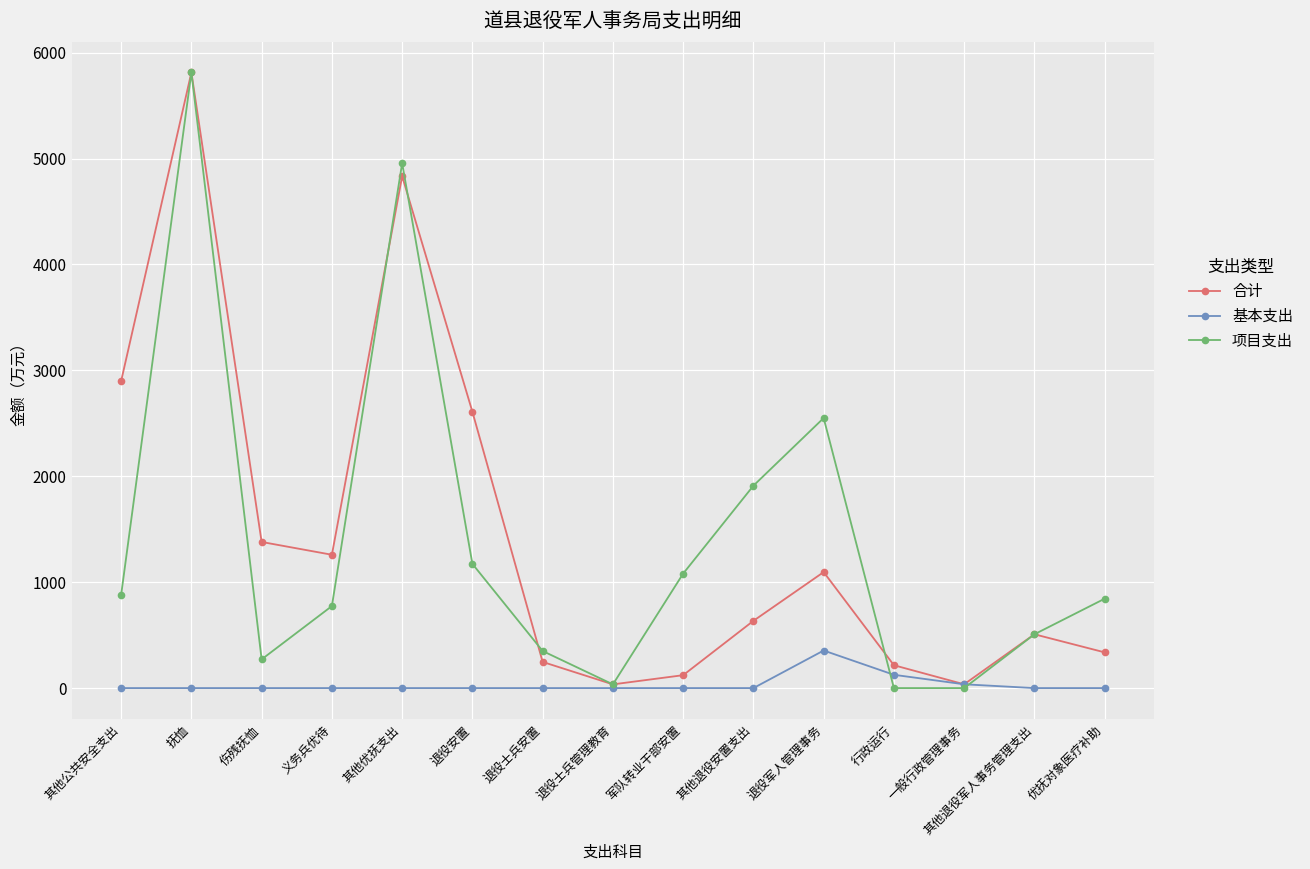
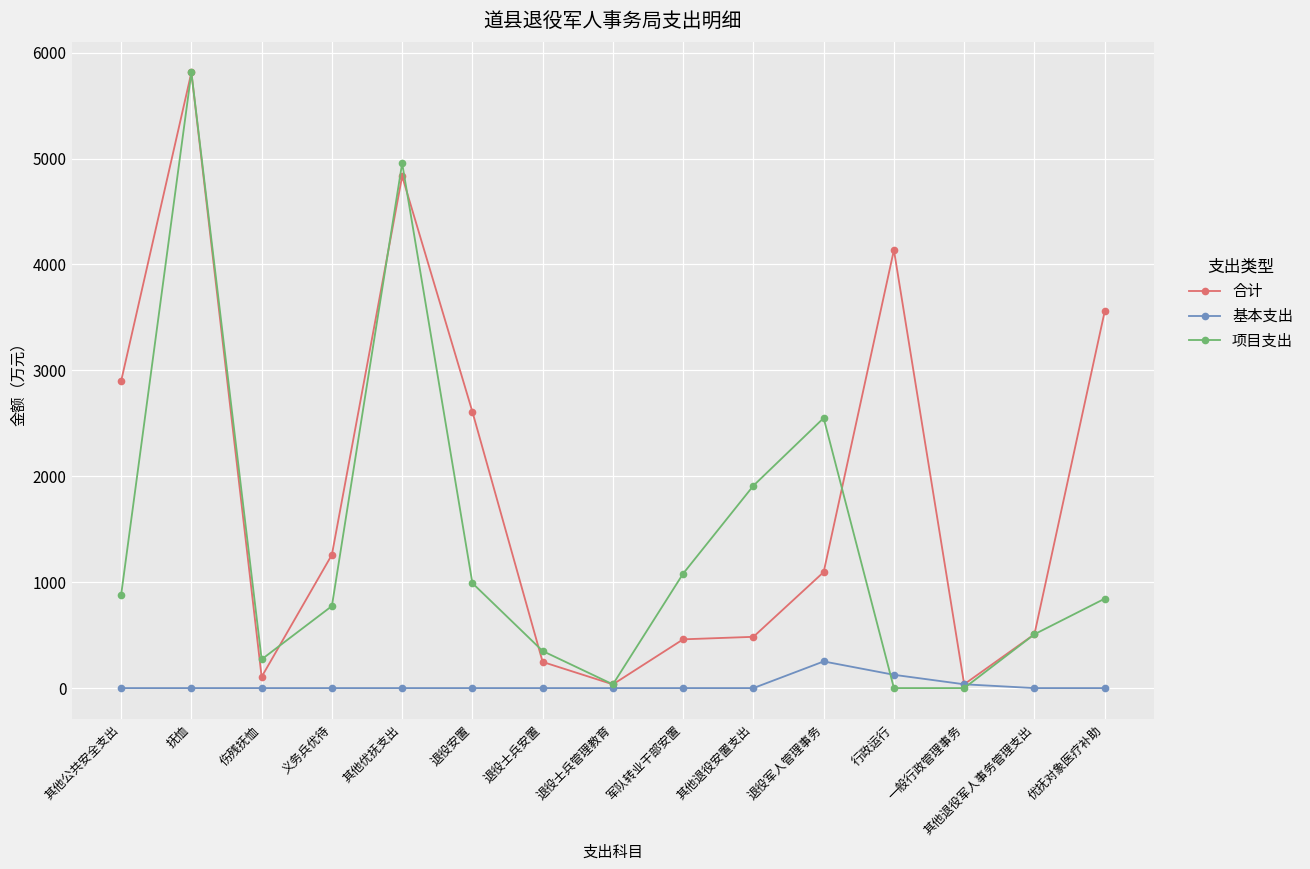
合计, 伤残抚恤: 1400 -> 100
项目支出, 退役安置: 1200 -> 1000
合计, 军队转业干部安置: 100 -> 500
合计, 其他退役安置支出: 600 -> 500
基本支出, 退役军人管理事务: 400 -> 300
合计, 行政运行: 200 -> 4100
合计, 优抚对象医疗补助: 300 -> 3600
